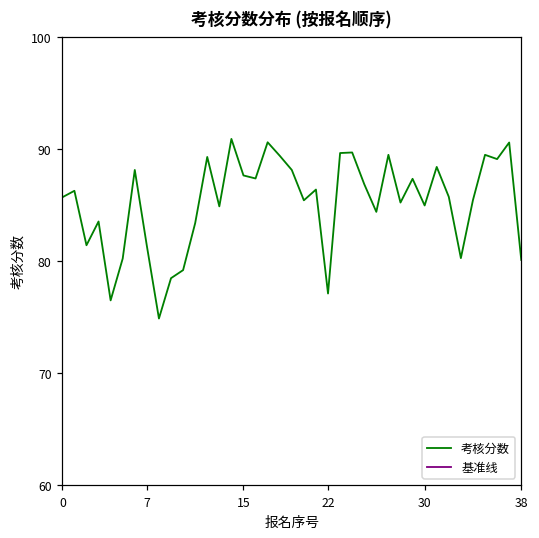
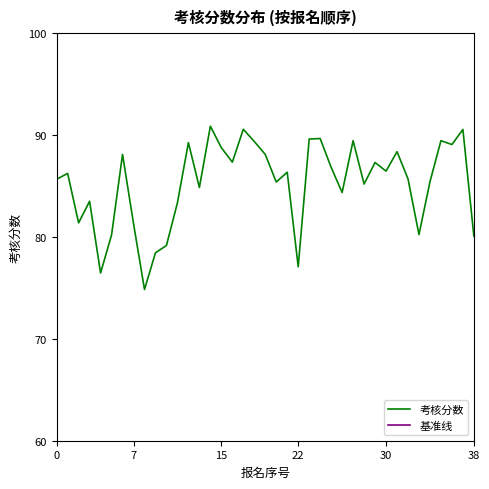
考核分数, 15: 87.6 -> 88.8
考核分数, 30: 84.9 -> 86.5
